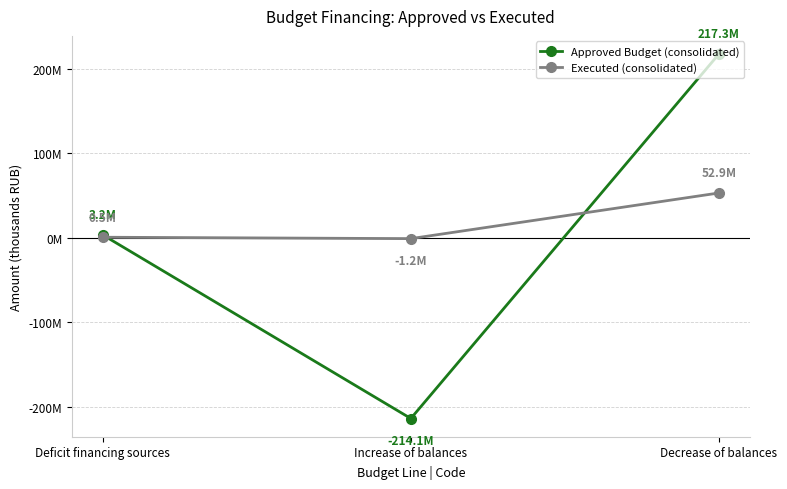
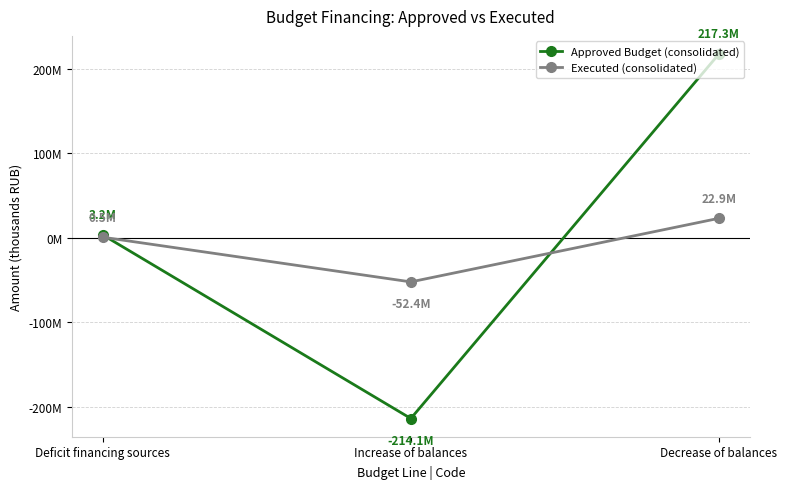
Executed (consolidated), Increase of balances: -1.2M -> -52.4M
Executed (consolidated), Decrease of balances: 52.9M -> 22.9M
